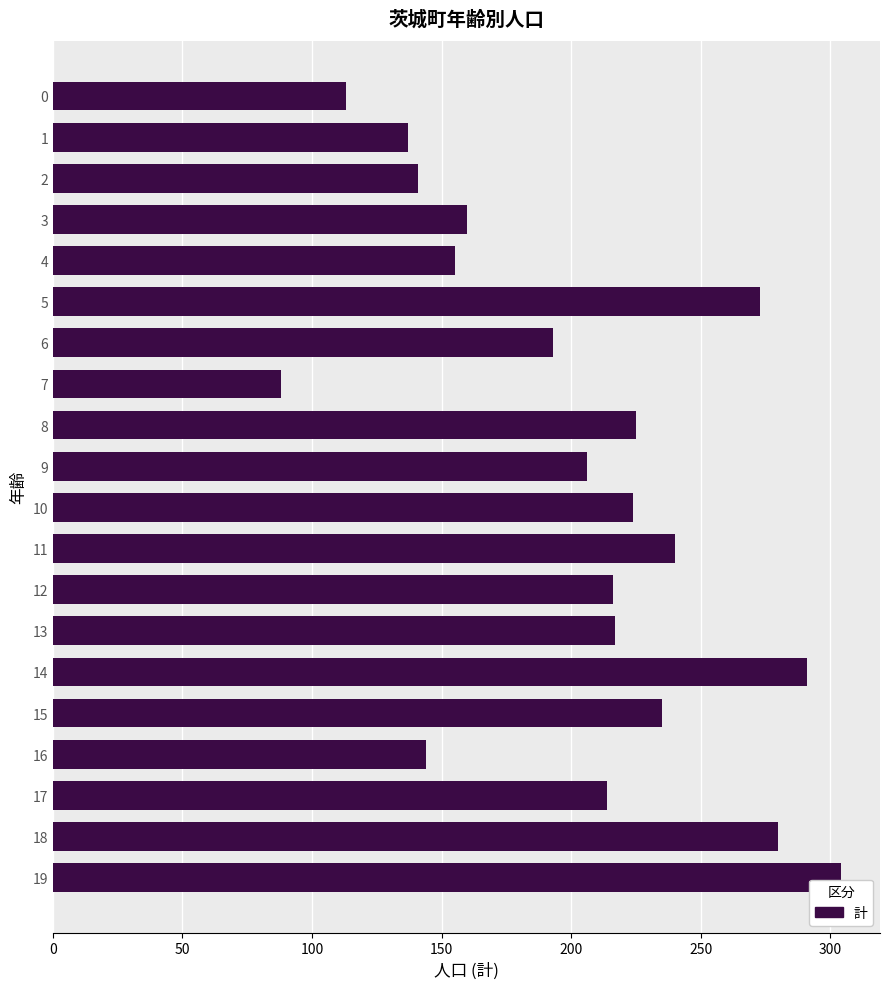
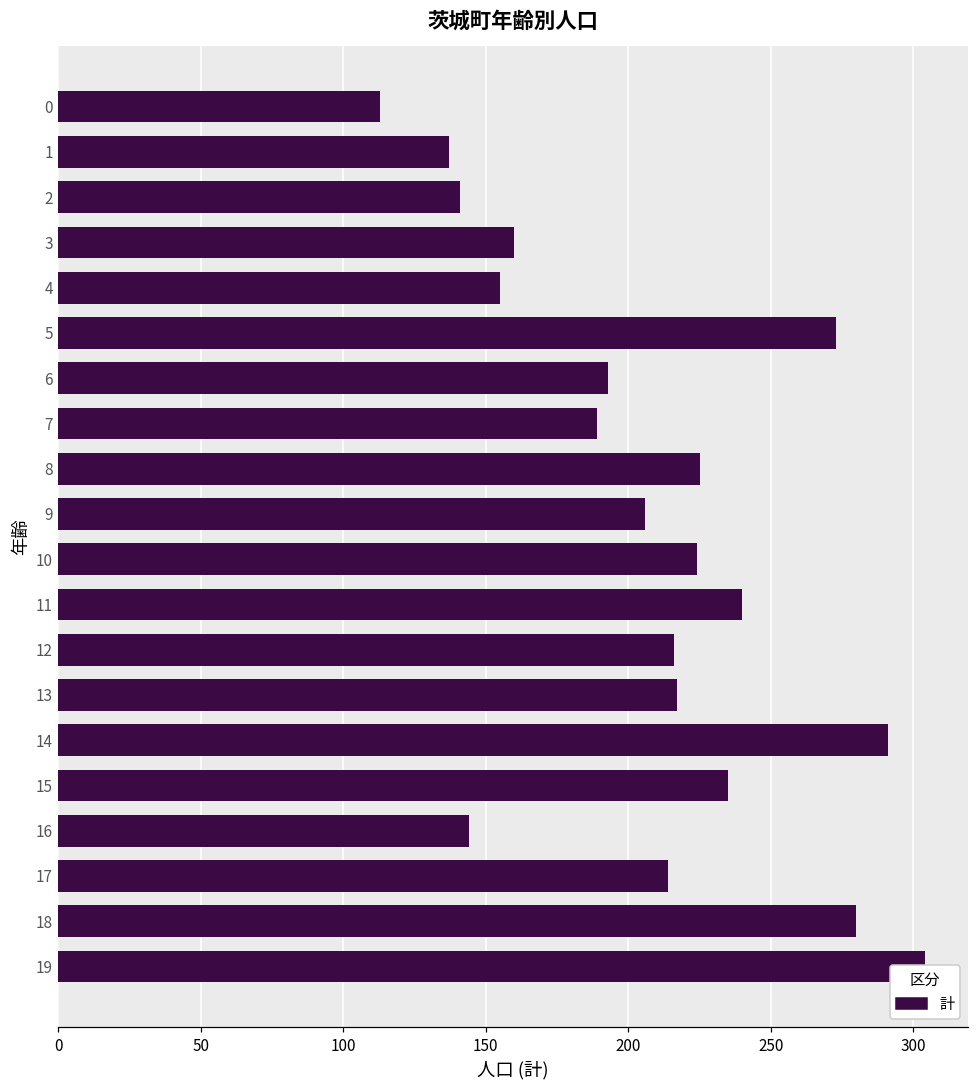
7: 88 -> 189
